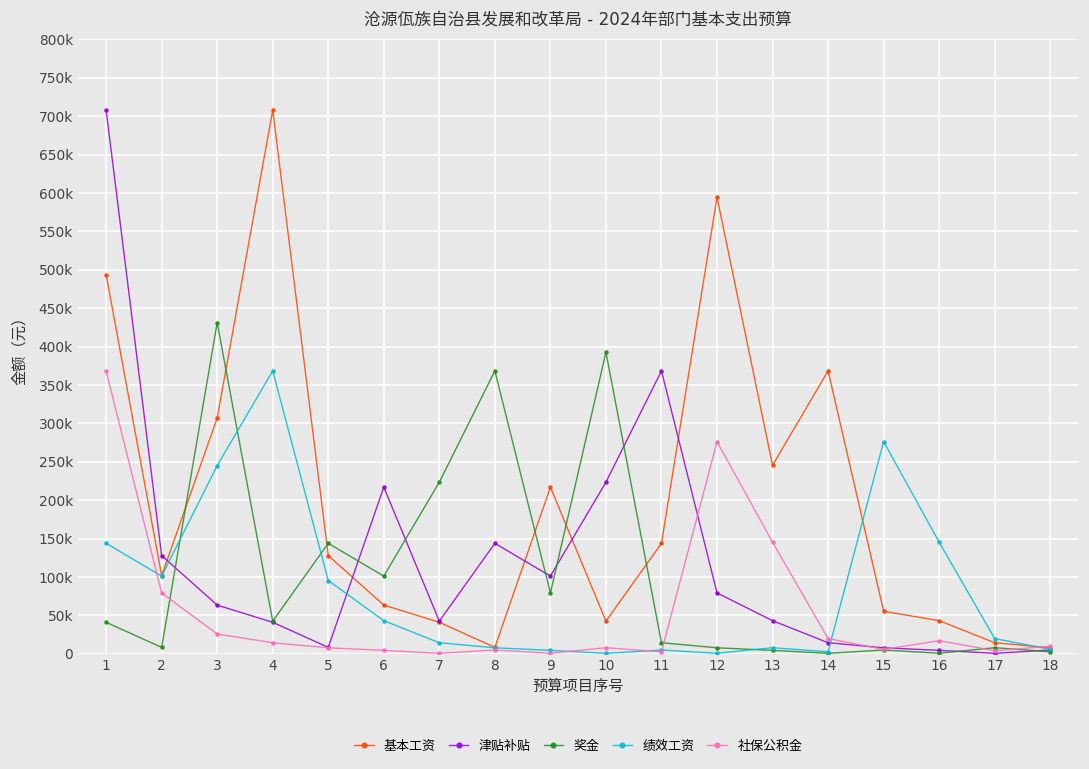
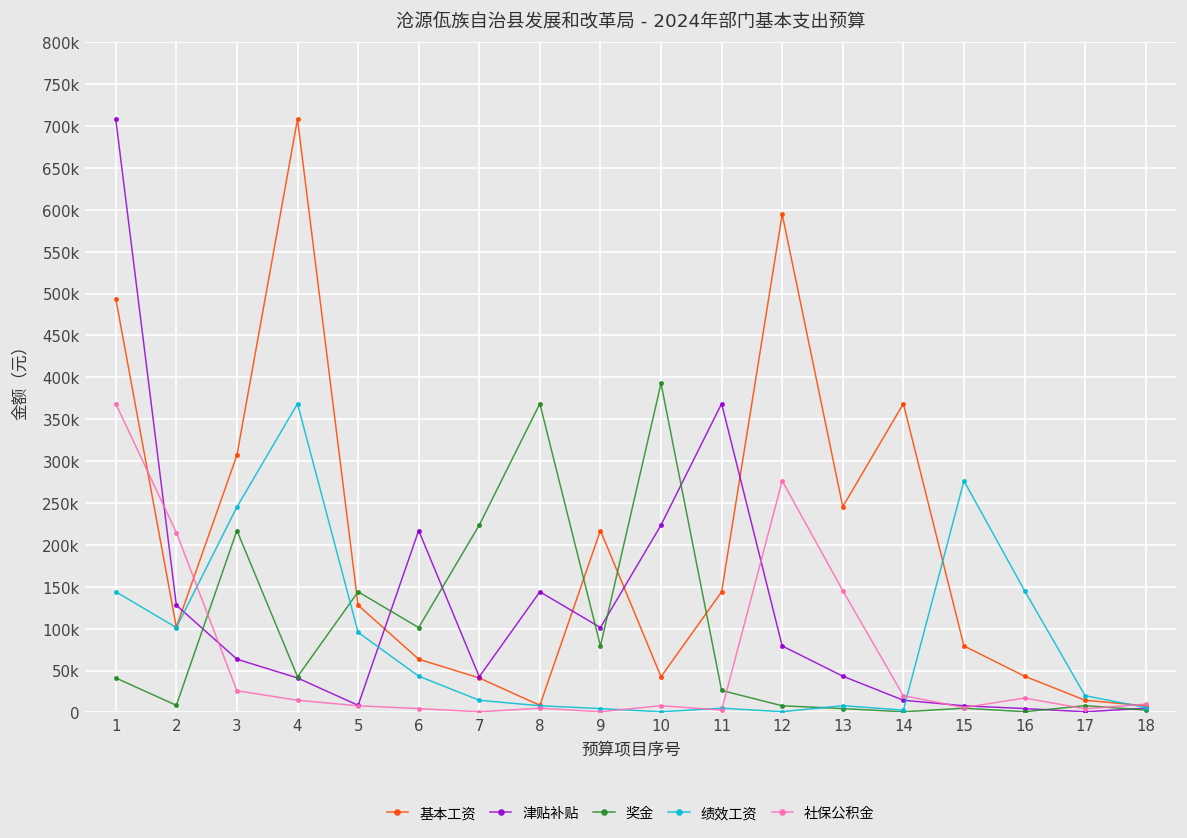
社保公积金, 2: 80000 -> 210000
奖金, 3: 430000 -> 220000
奖金, 11: 10000 -> 30000
基本工资, 15: 60000 -> 80000
